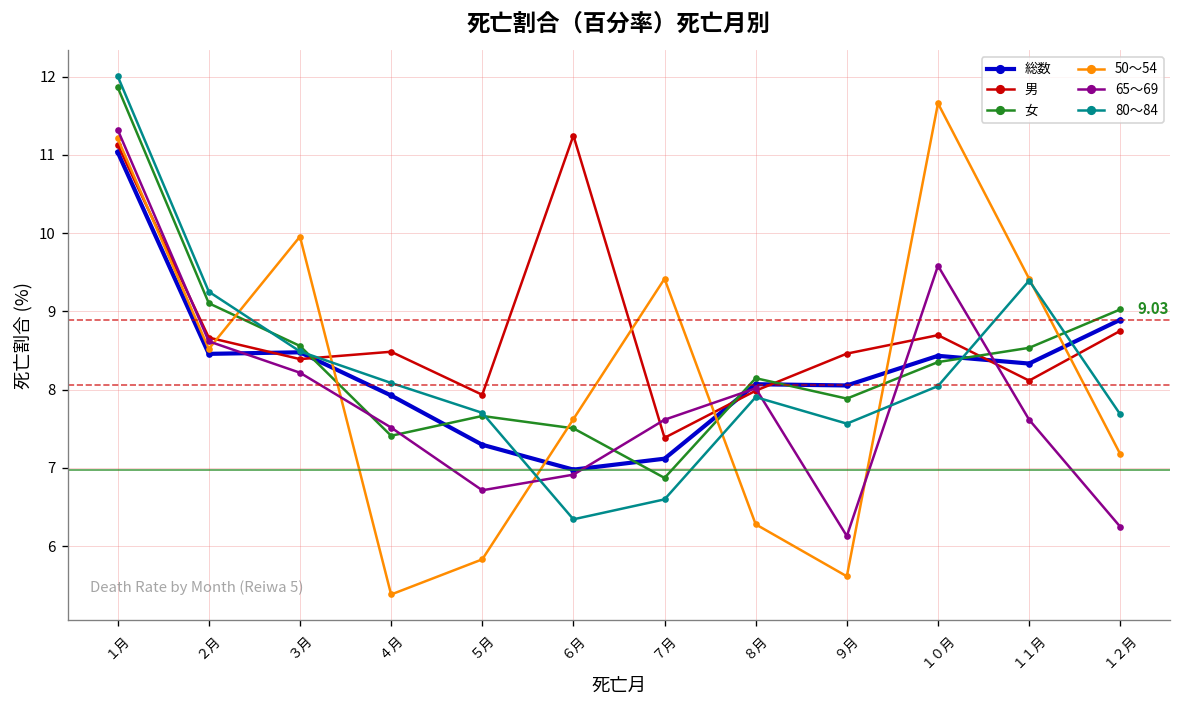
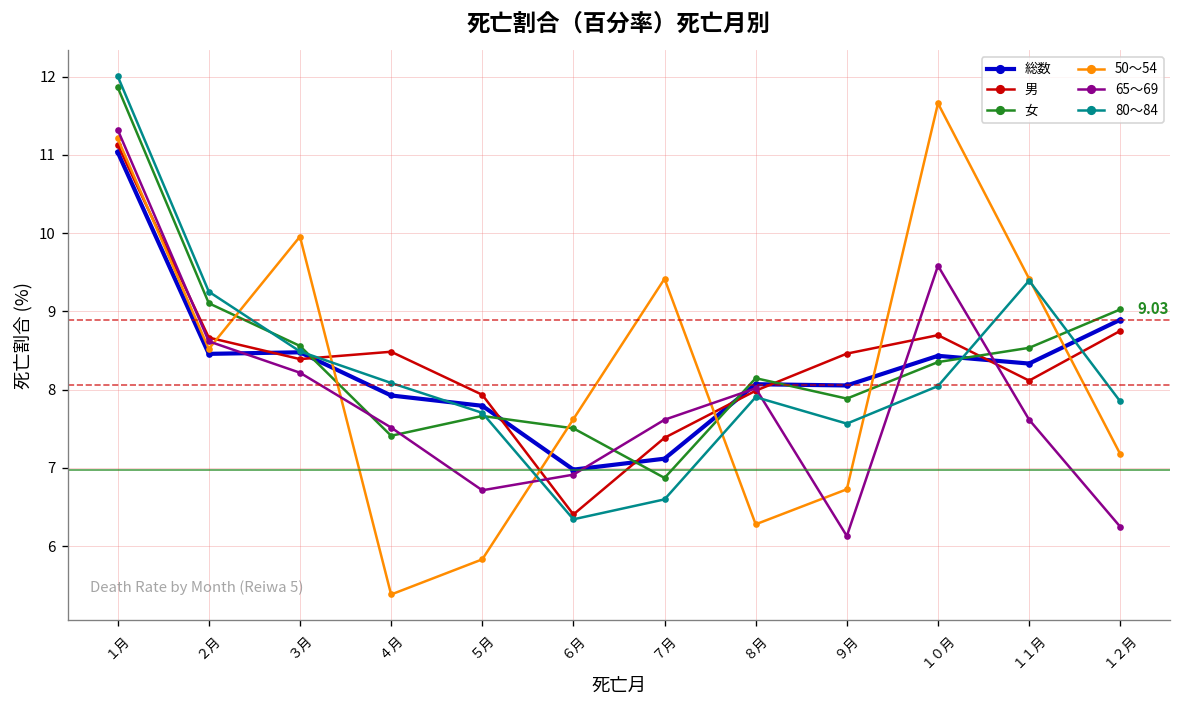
総数, ５月: 7.3 -> 7.8
男, ６月: 11.2 -> 6.4
50～54, ９月: 5.6 -> 6.7
80～84, １２月: 7.7 -> 7.8
